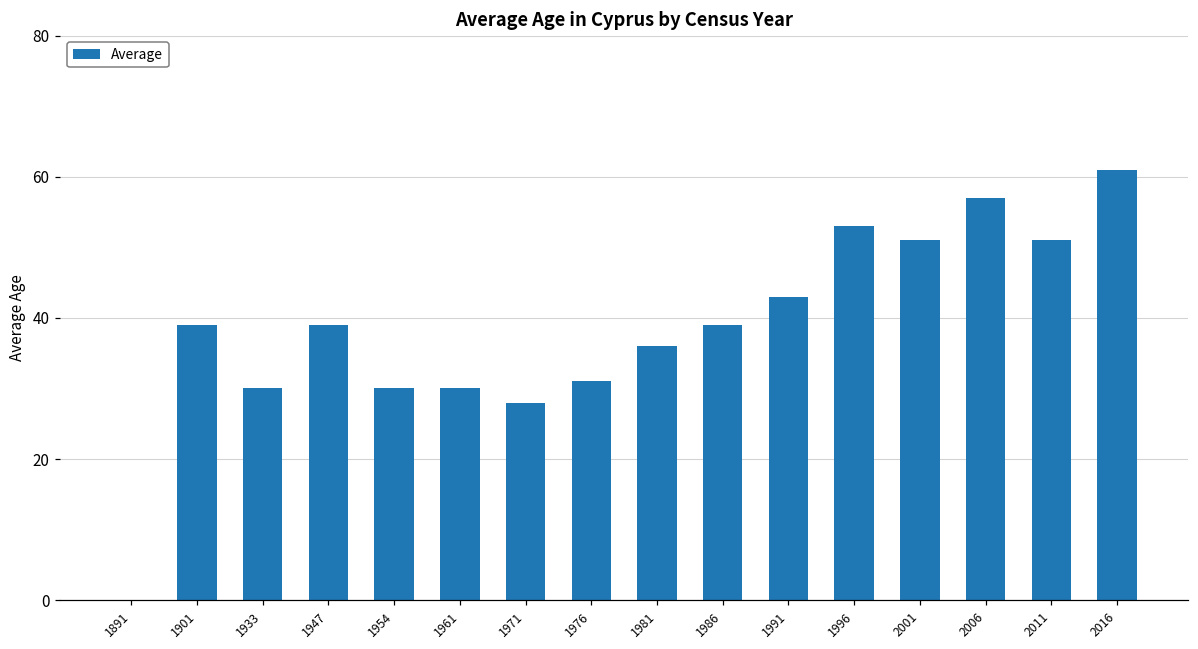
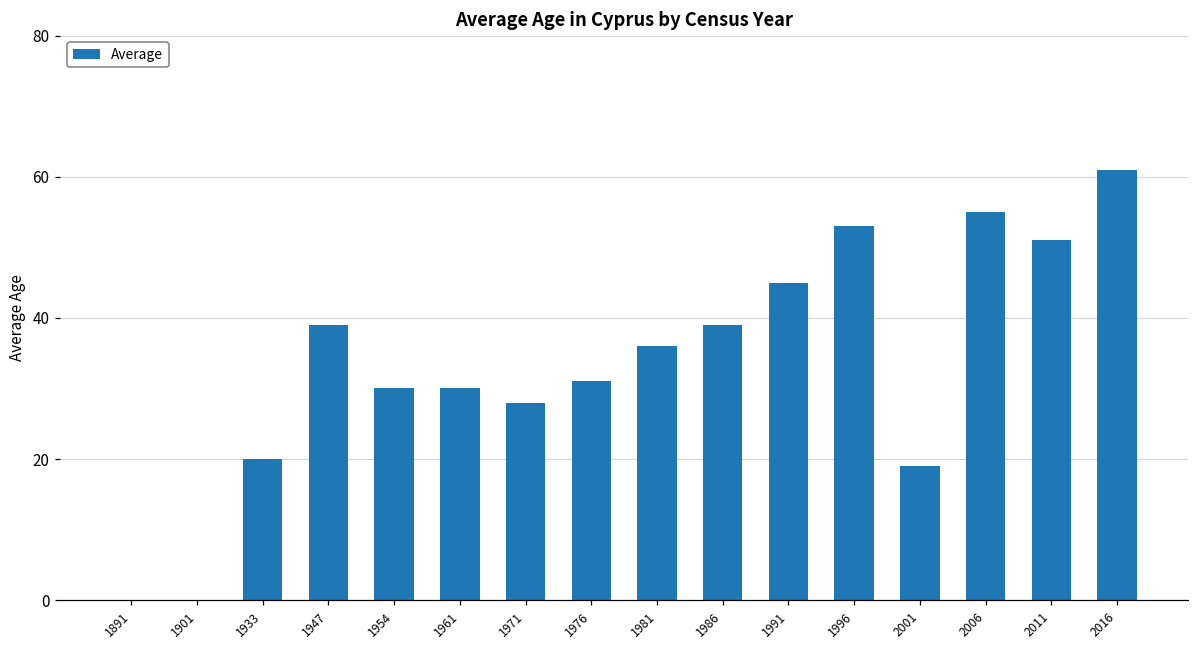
1901: 39 -> 0
1933: 30 -> 20
1991: 43 -> 45
2001: 51 -> 19
2006: 57 -> 55
